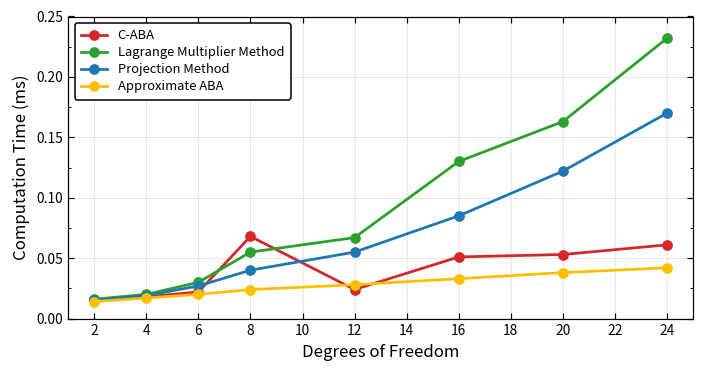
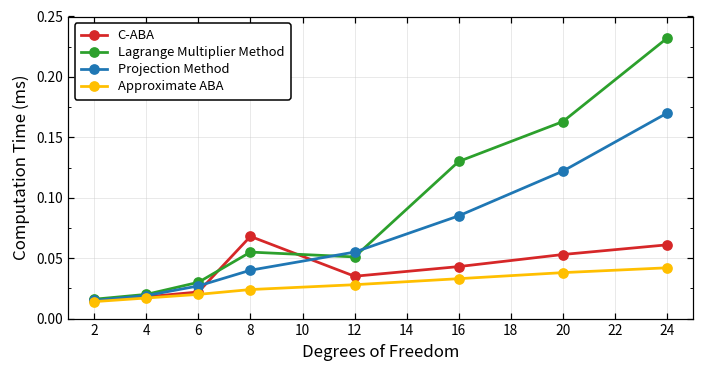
C-ABA, 12: 0.024 -> 0.035
Lagrange Multiplier Method, 12: 0.067 -> 0.051
C-ABA, 16: 0.051 -> 0.043
